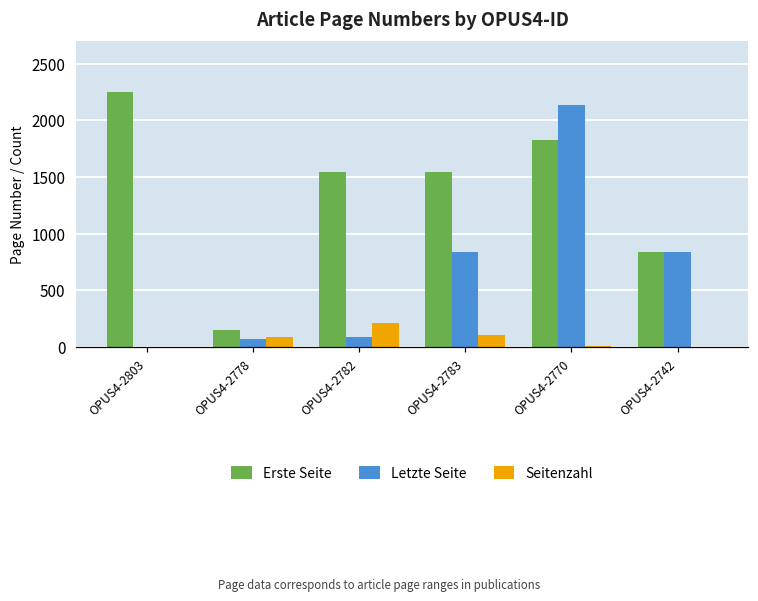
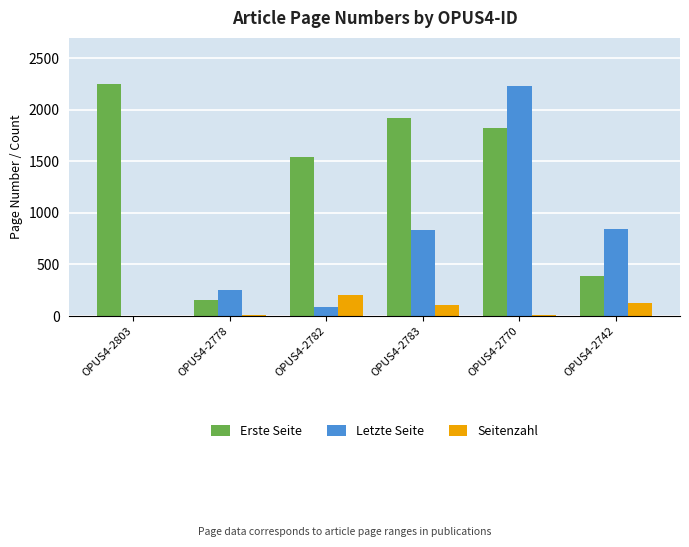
Letzte Seite, OPUS4-2778: 70 -> 250
Seitenzahl, OPUS4-2778: 90 -> 10
Erste Seite, OPUS4-2783: 1540 -> 1920
Letzte Seite, OPUS4-2770: 2130 -> 2240
Erste Seite, OPUS4-2742: 840 -> 390
Seitenzahl, OPUS4-2742: 0 -> 120
